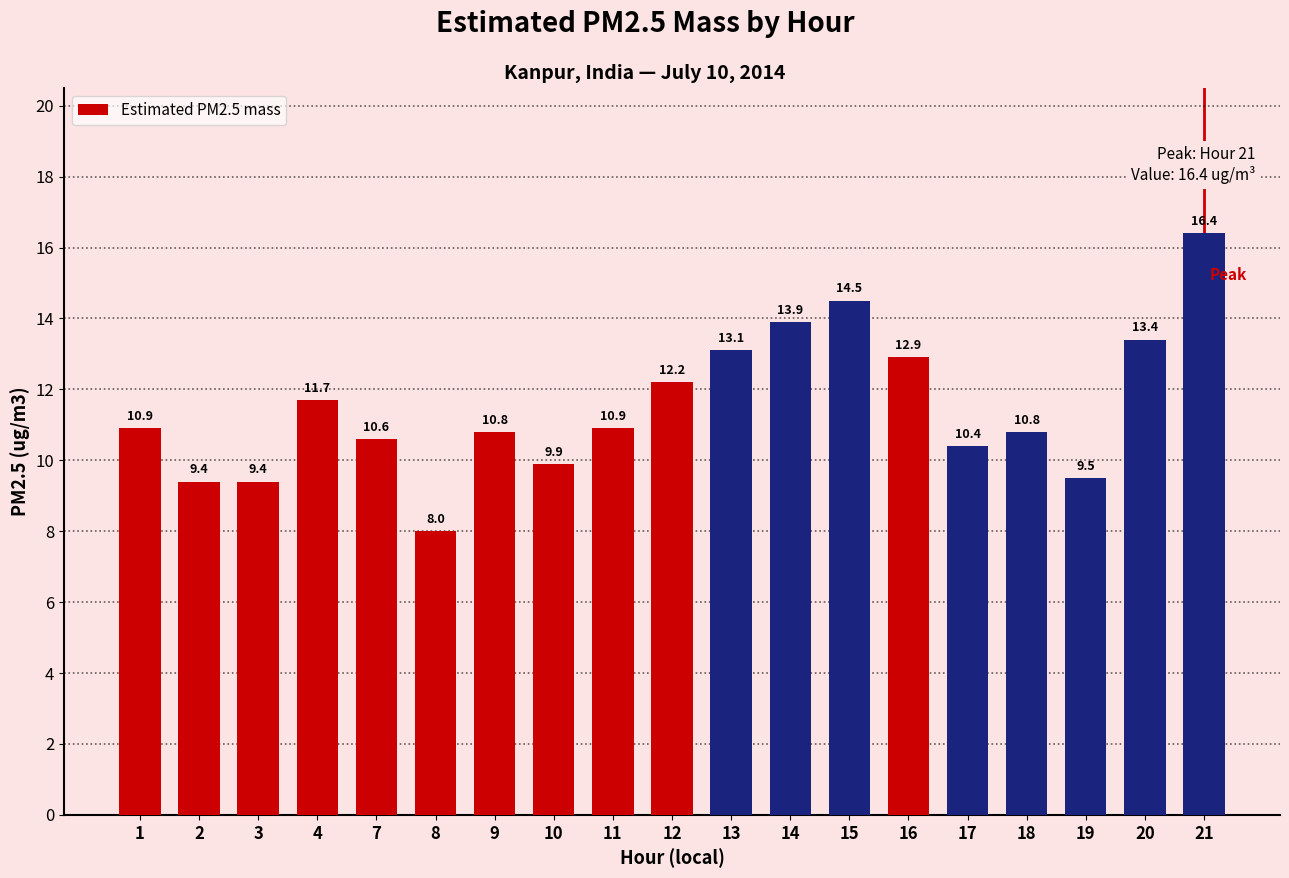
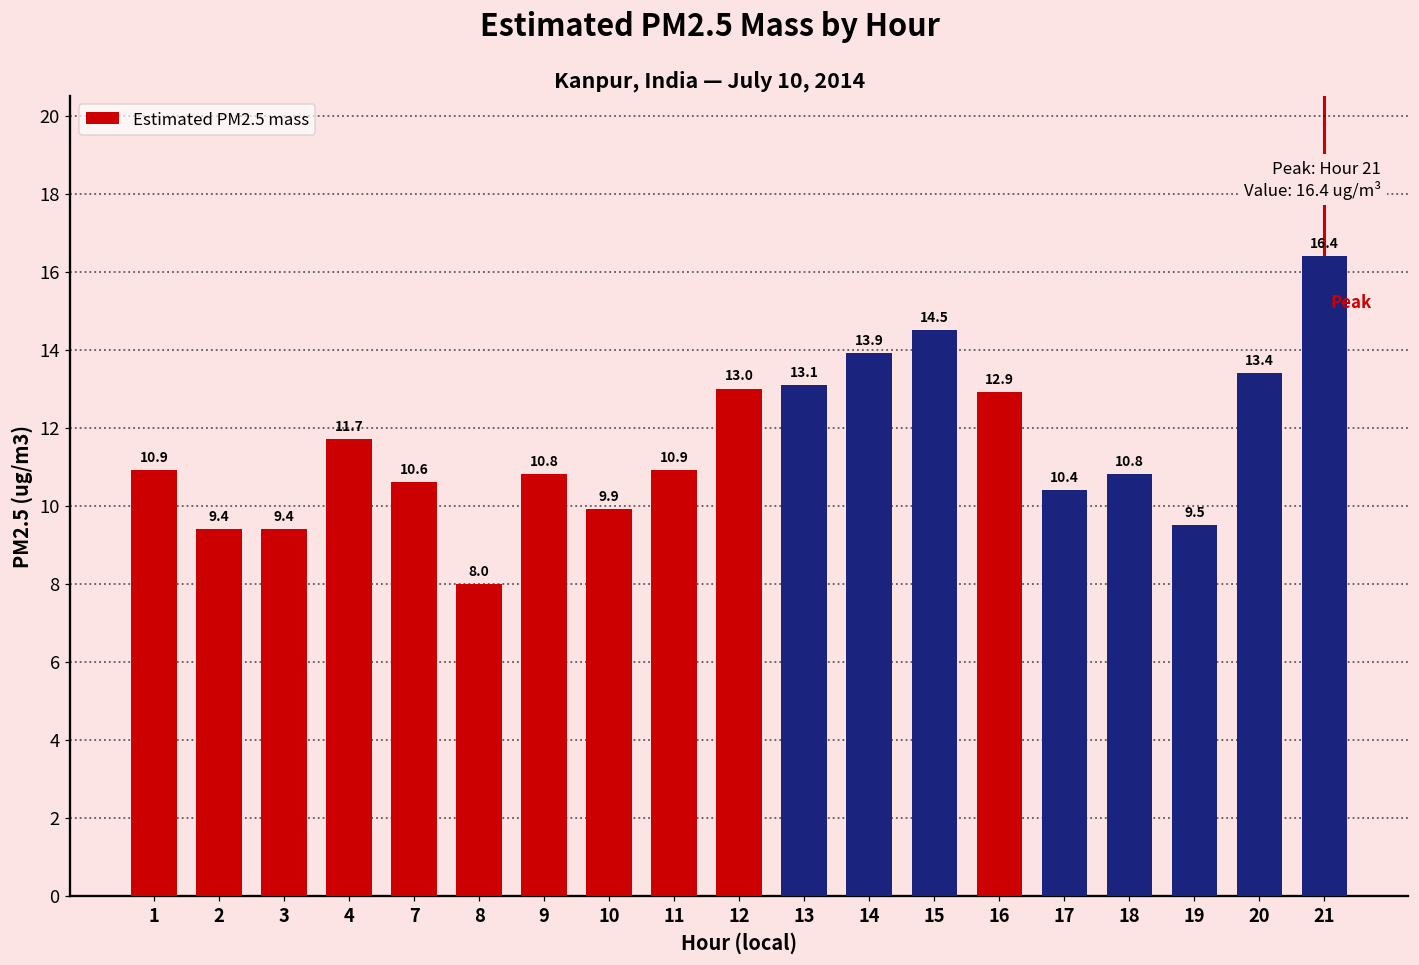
12: 12.2 -> 13.0
